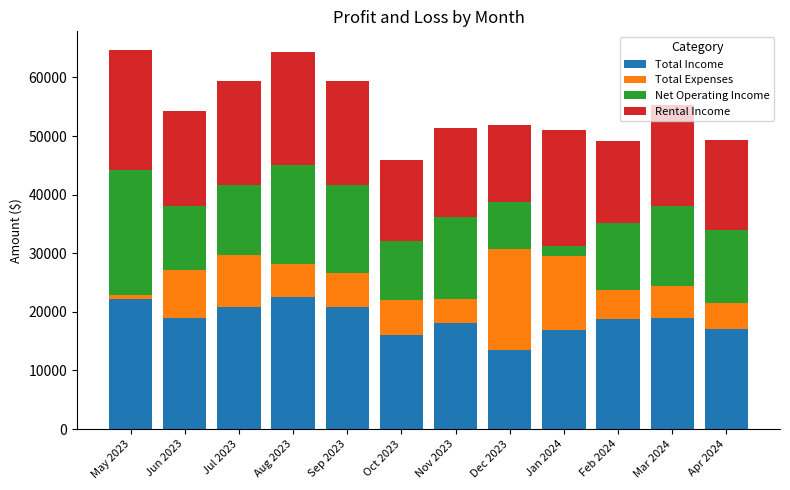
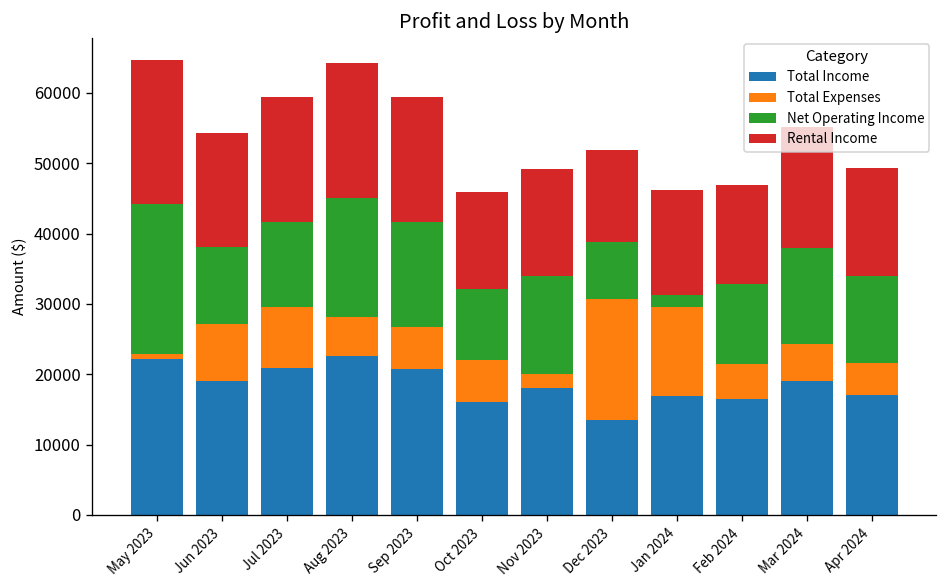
Total Expenses, Nov 2023: 4000 -> 2000
Rental Income, Jan 2024: 20000 -> 15000
Total Income, Feb 2024: 19000 -> 16000
